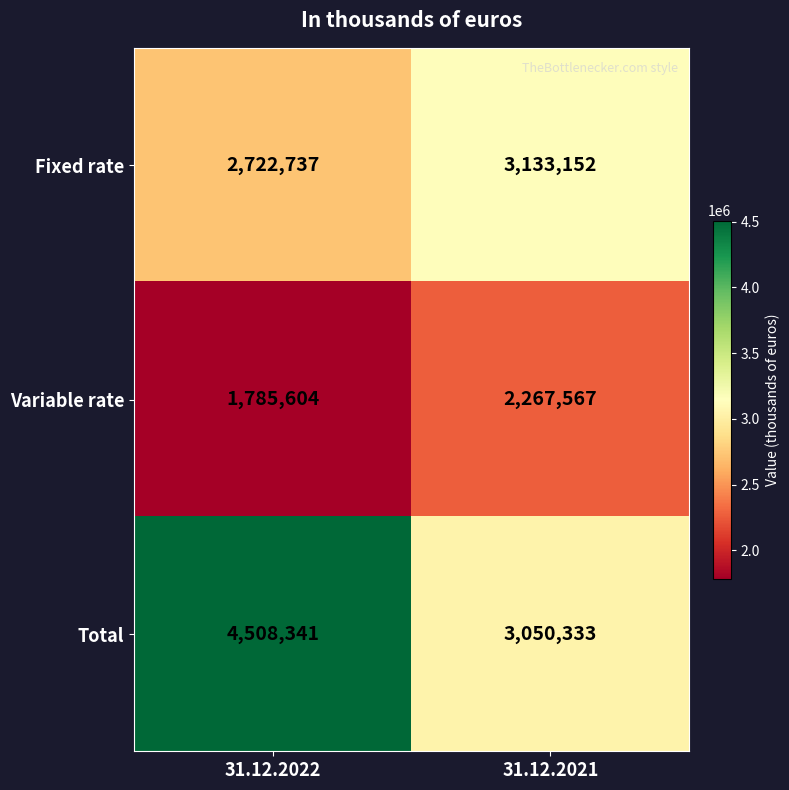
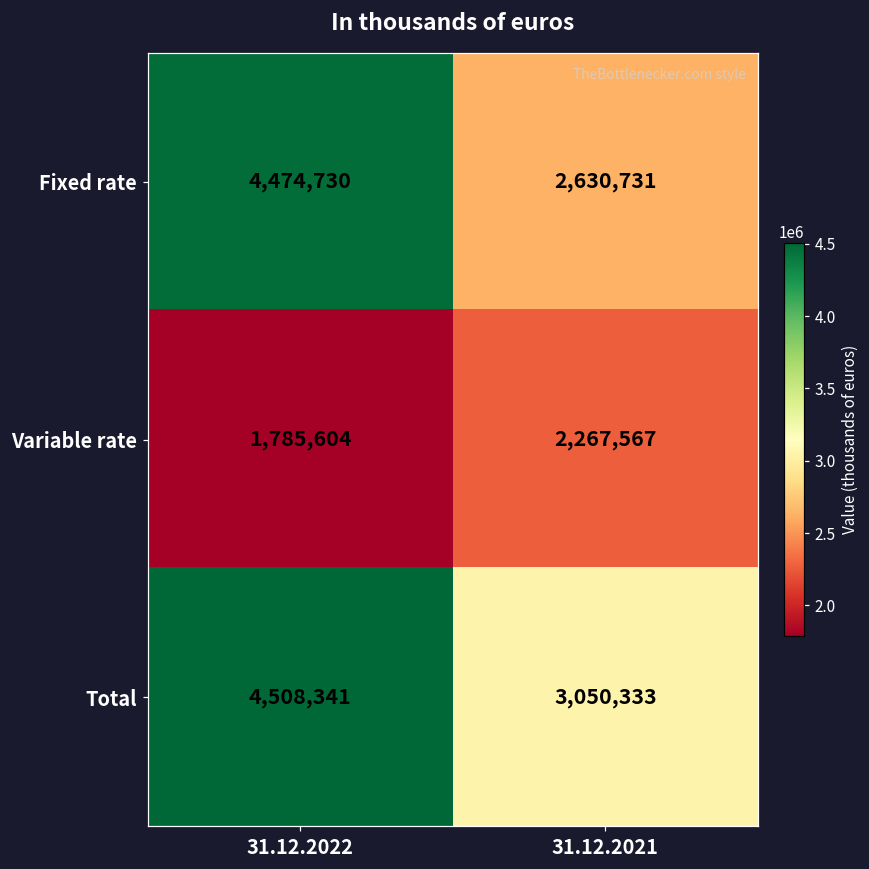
Fixed rate, 31.12.2022: 2,722,737 -> 4,474,730
Fixed rate, 31.12.2021: 3,133,152 -> 2,630,731
